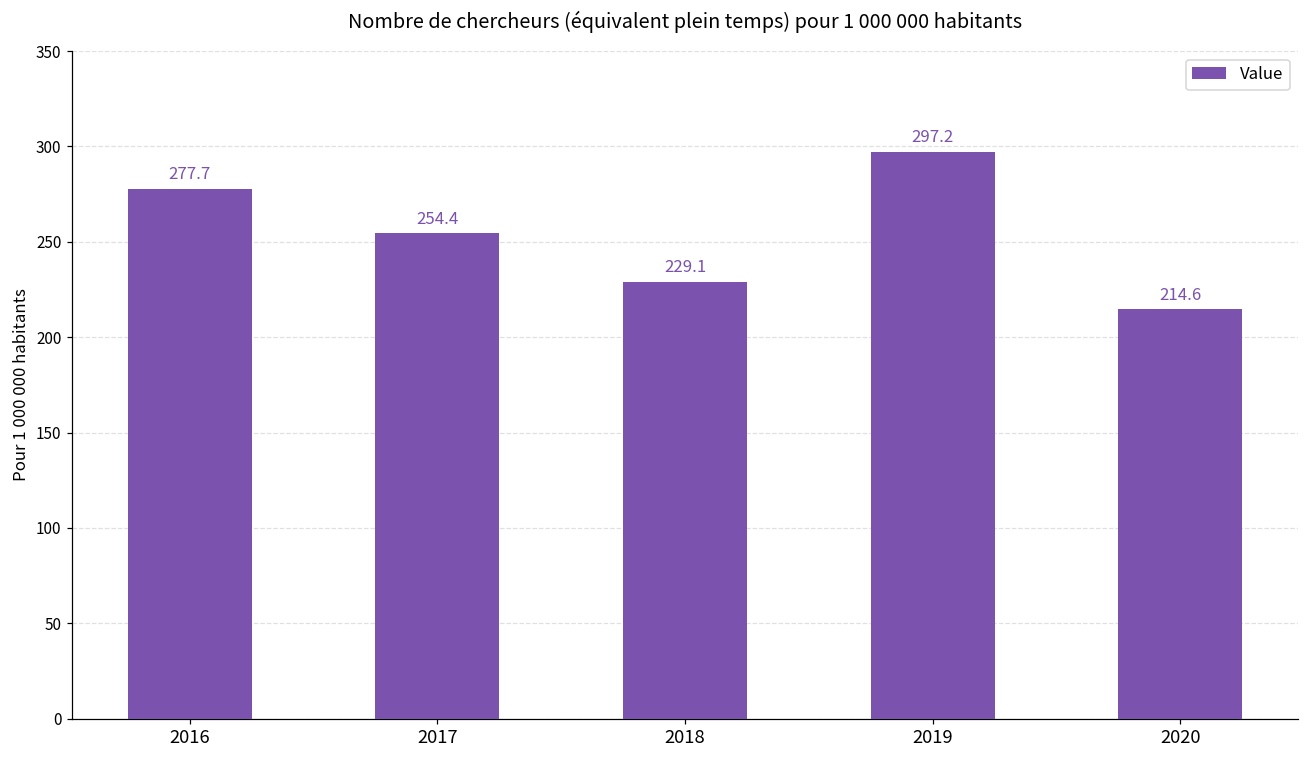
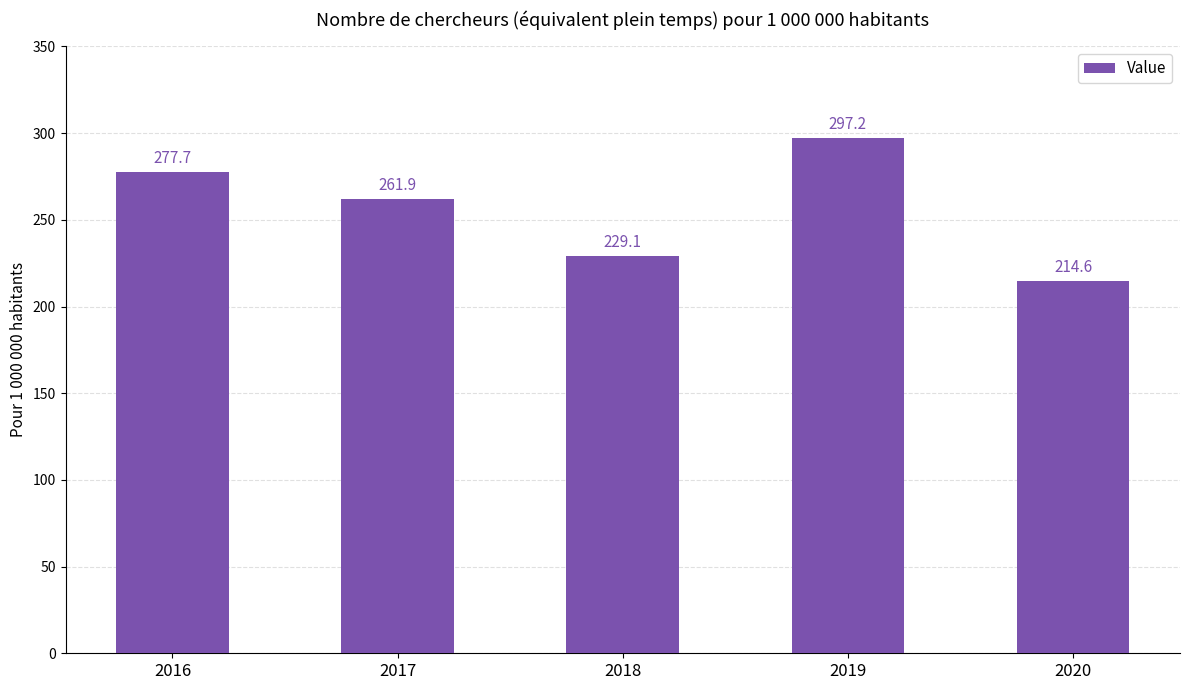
2017: 254.4 -> 261.9
